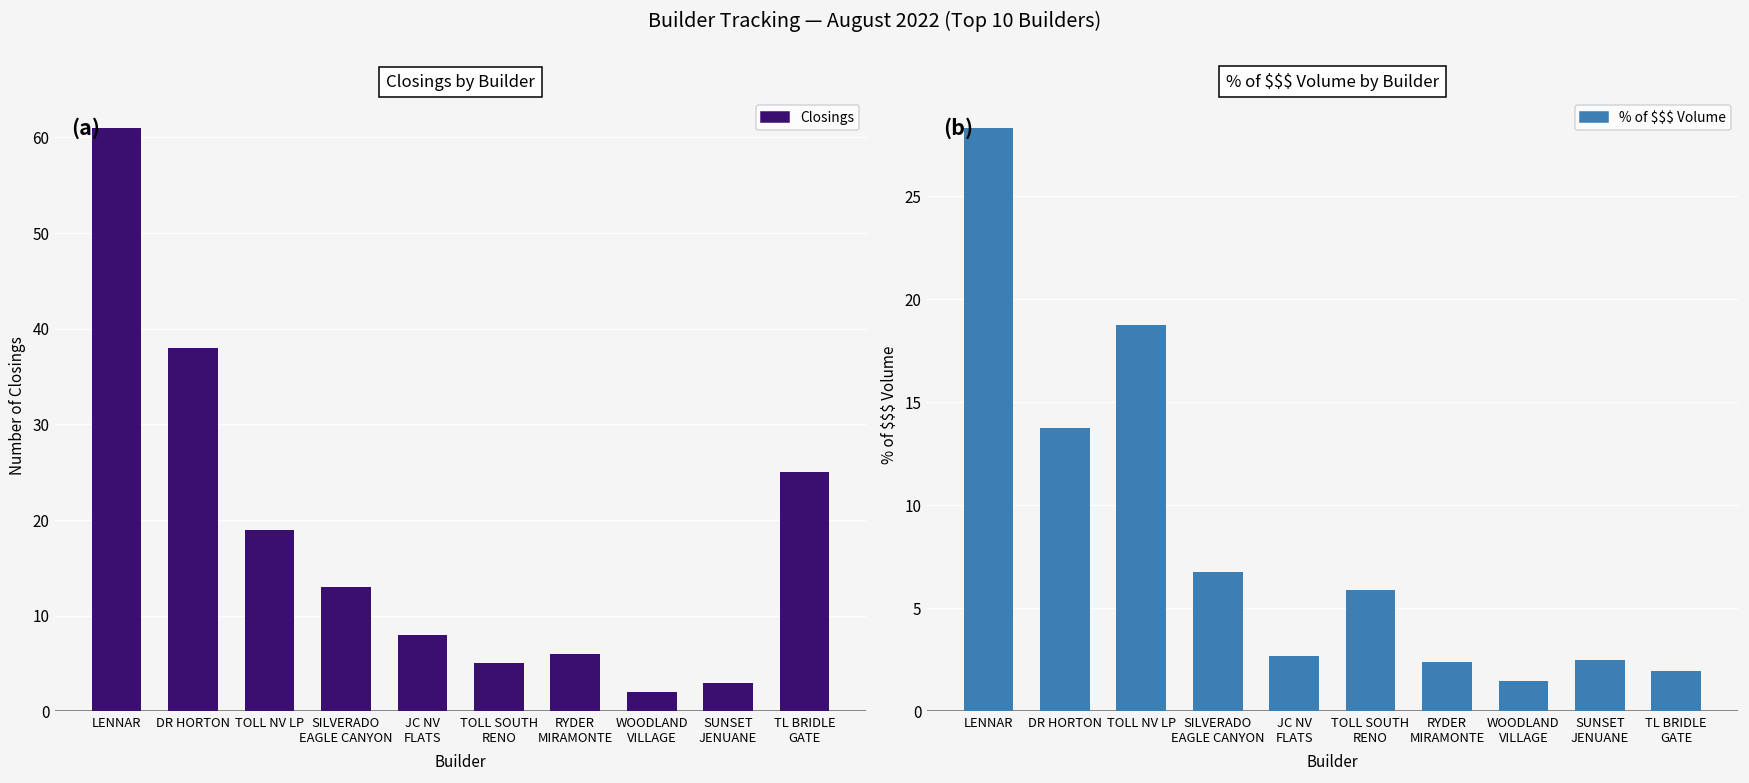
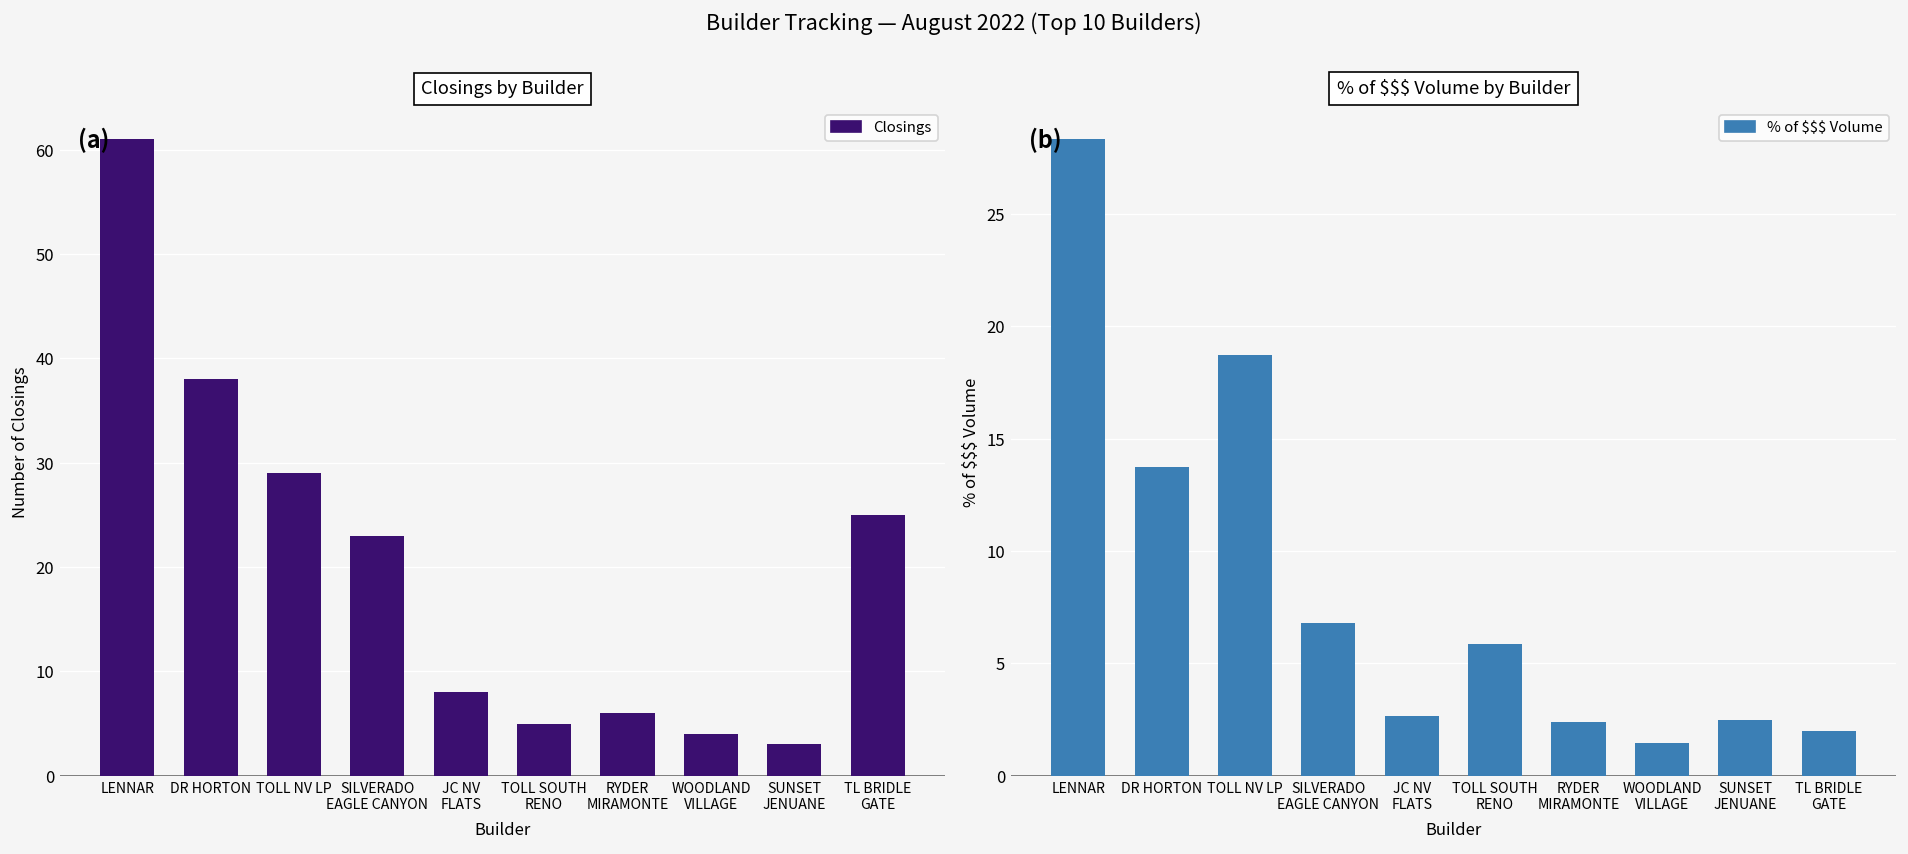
Closings by Builder, TOLL NV LP: 19 -> 29
Closings by Builder, SILVERADO EAGLE CANYON: 13 -> 23
Closings by Builder, WOODLAND VILLAGE: 2 -> 4
